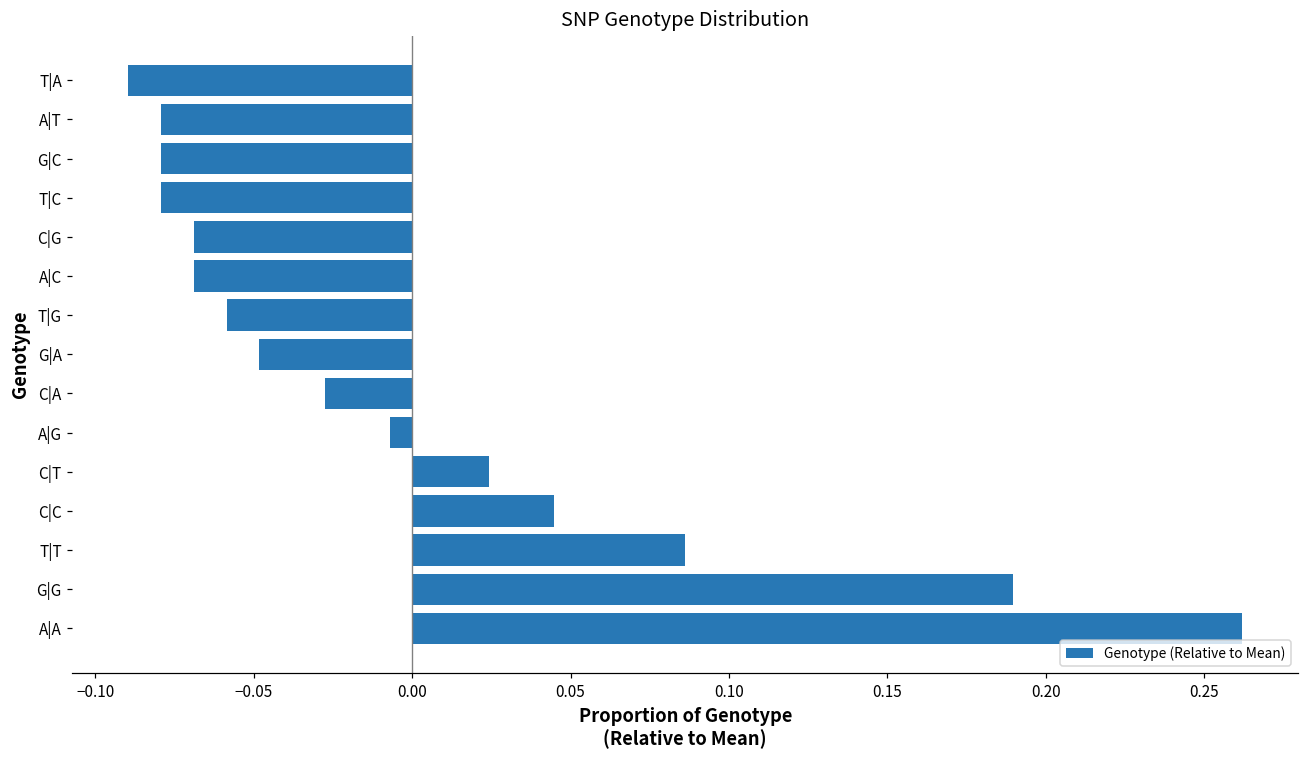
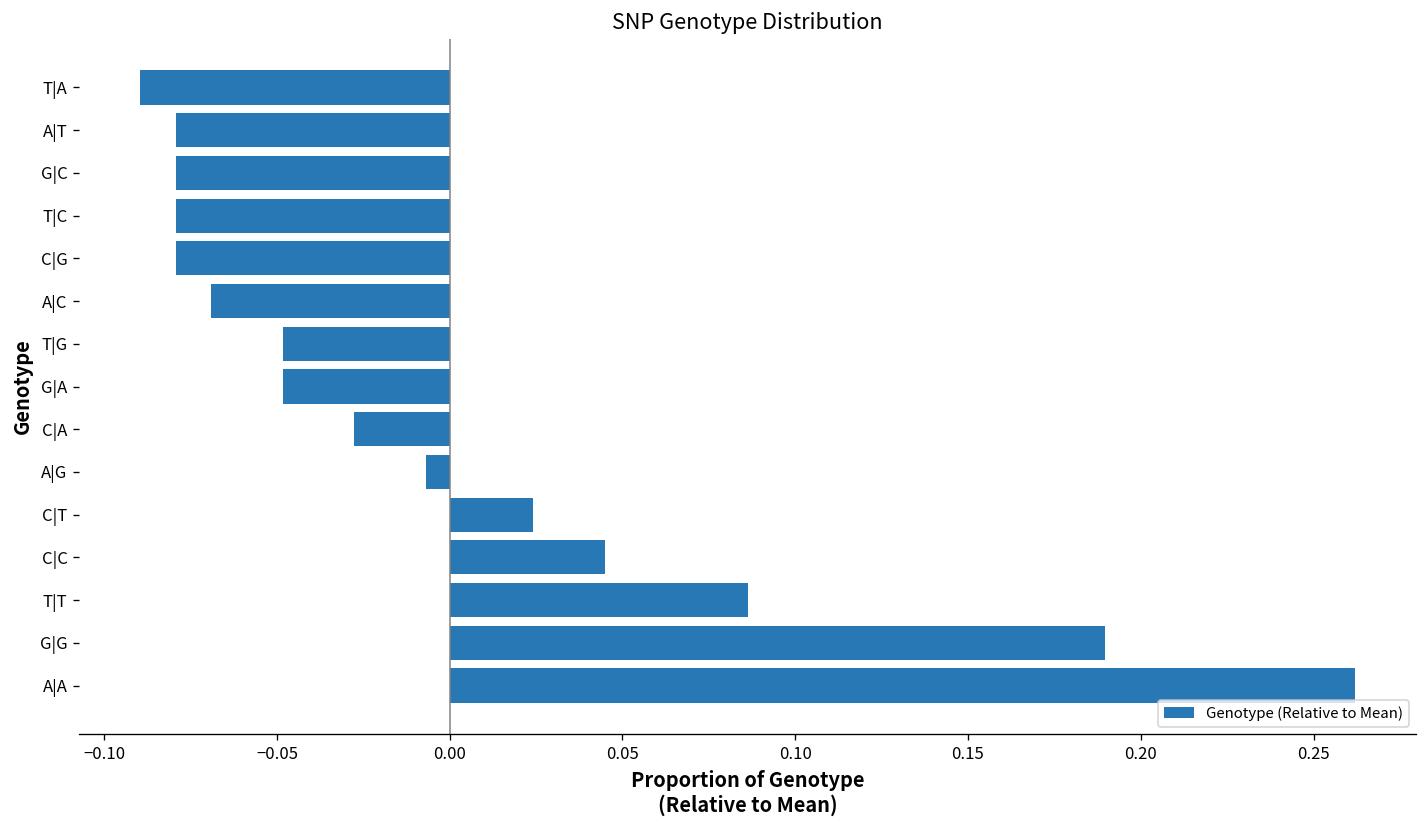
C|G: -0.069 -> -0.079
T|G: -0.059 -> -0.048
